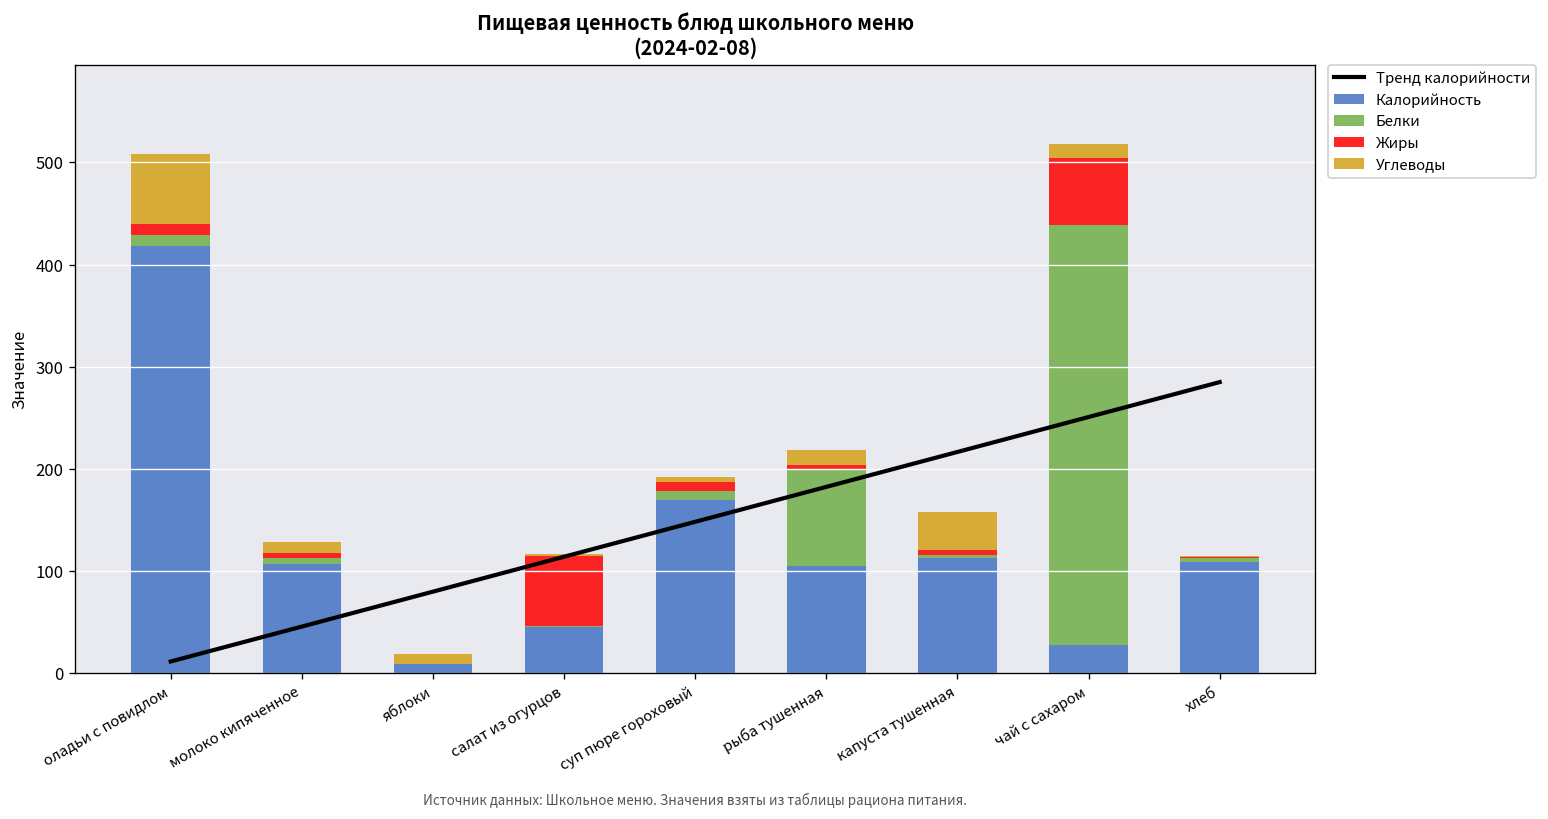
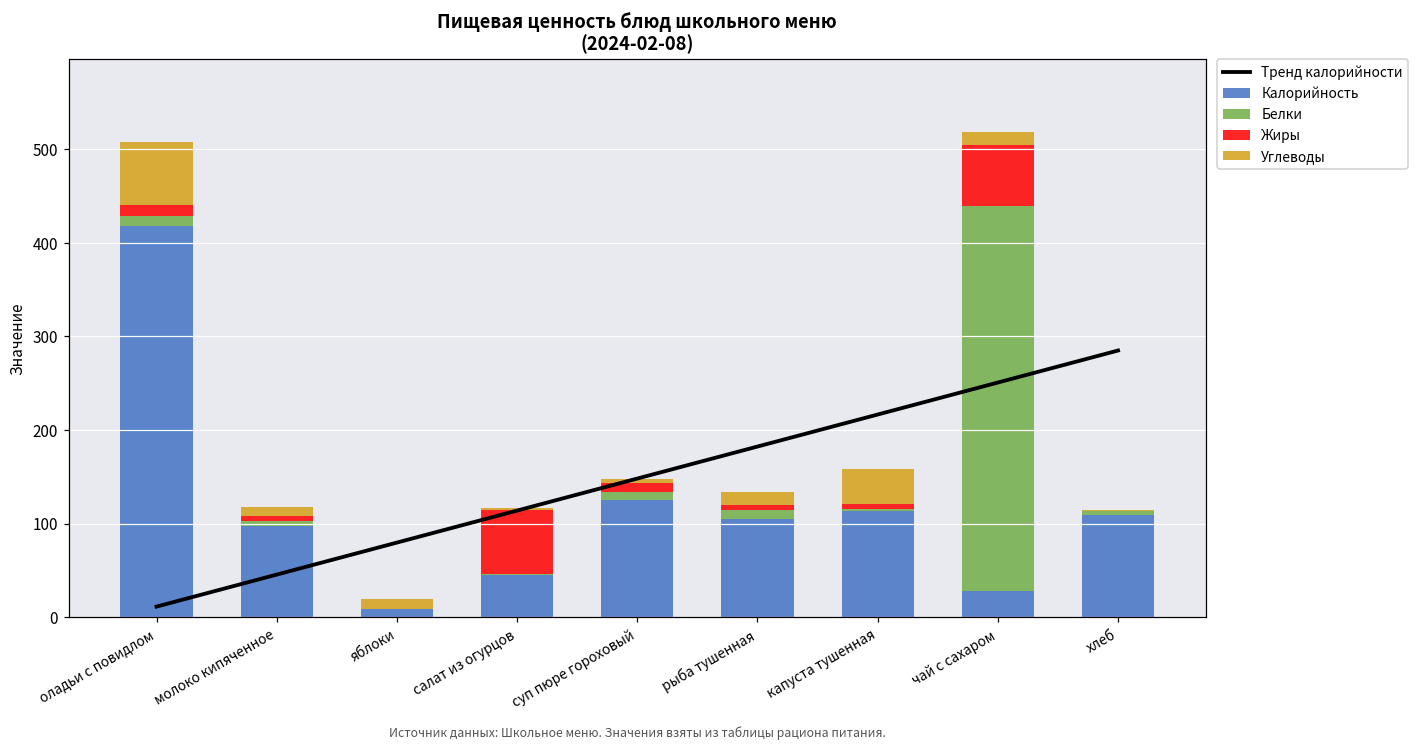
Калорийность, молоко кипяченное: 110 -> 100
Калорийность, суп пюре гороховый: 170 -> 130
Белки, рыба тушенная: 90 -> 10
